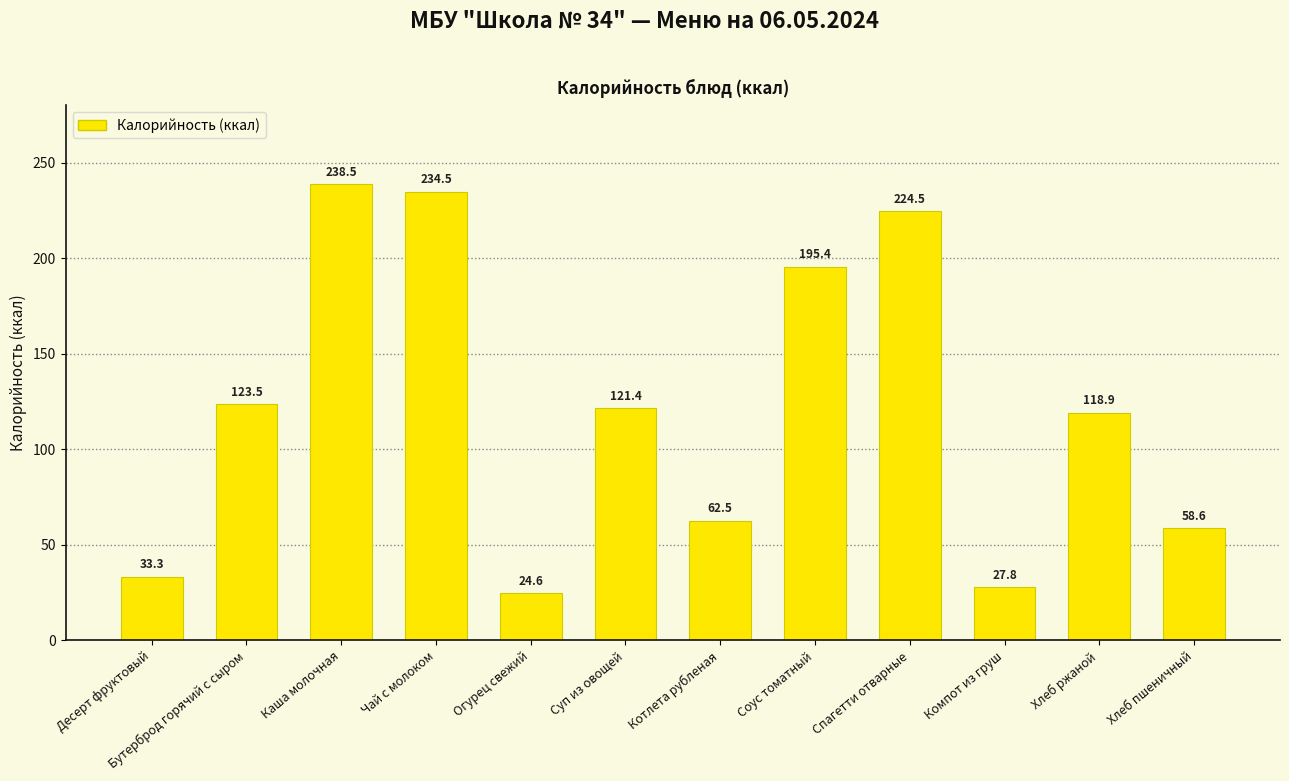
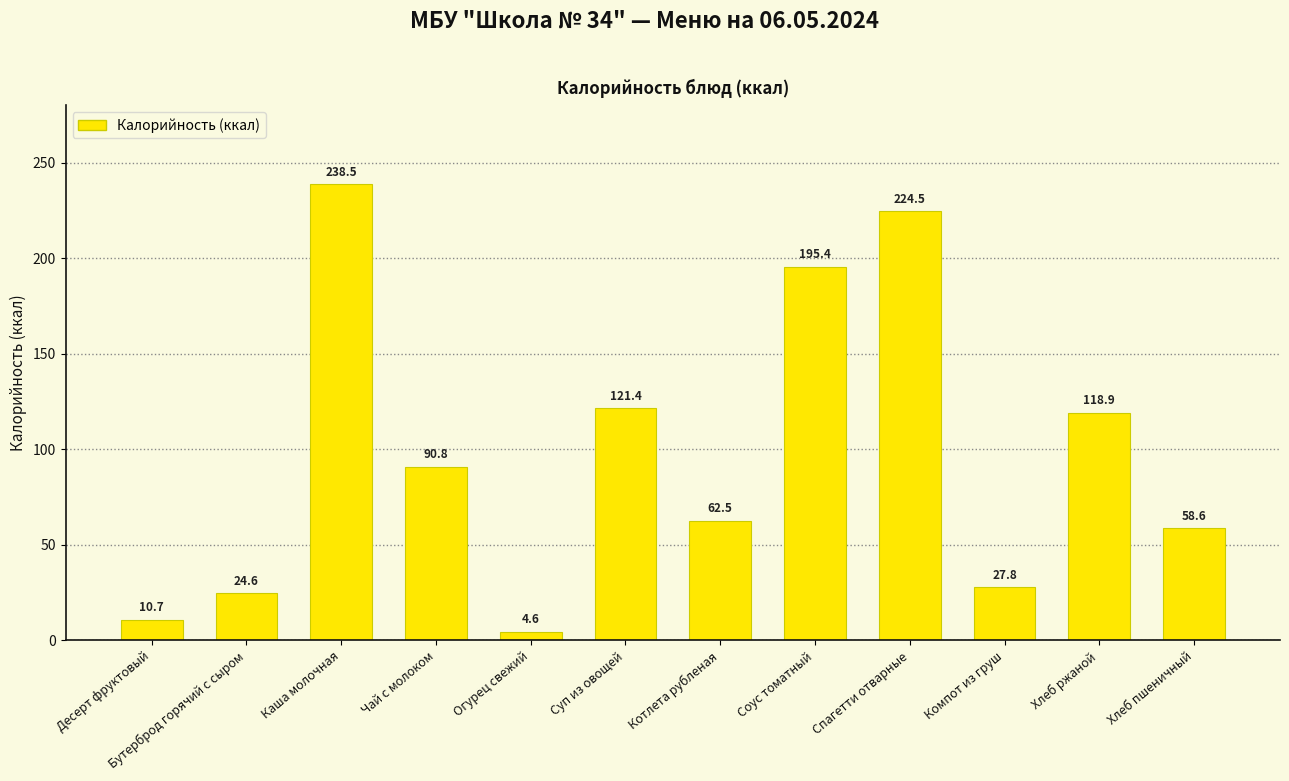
Десерт фруктовый: 33.3 -> 10.7
Бутерброд горячий с сыром: 123.5 -> 24.6
Чай с молоком: 234.5 -> 90.8
Огурец свежий: 24.6 -> 4.6
